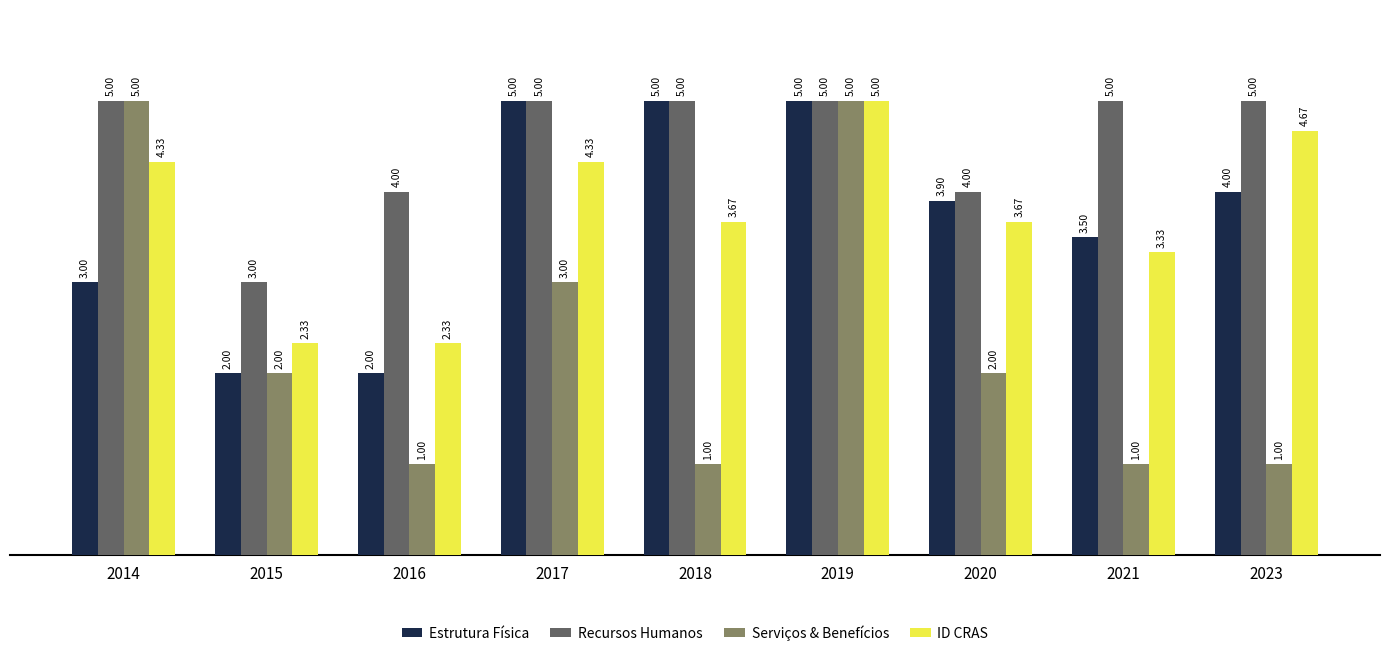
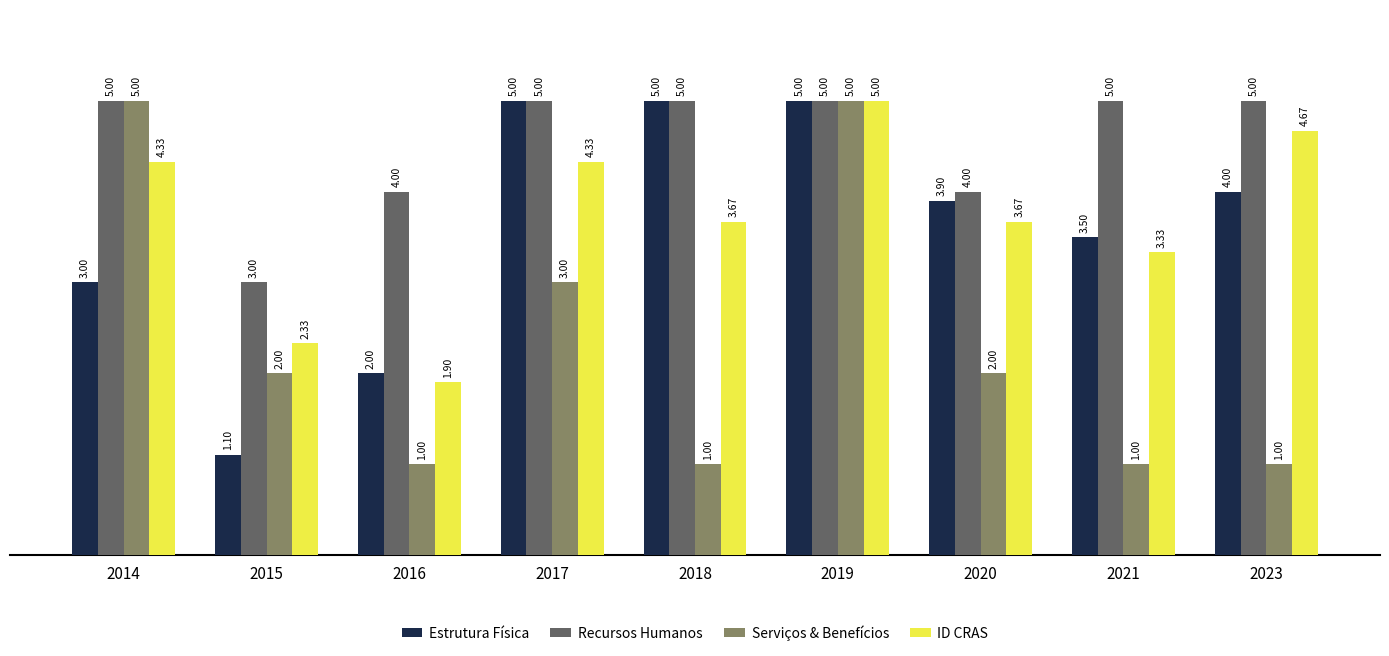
Estrutura Física, 2015: 2.00 -> 1.10
ID CRAS, 2016: 2.33 -> 1.90
